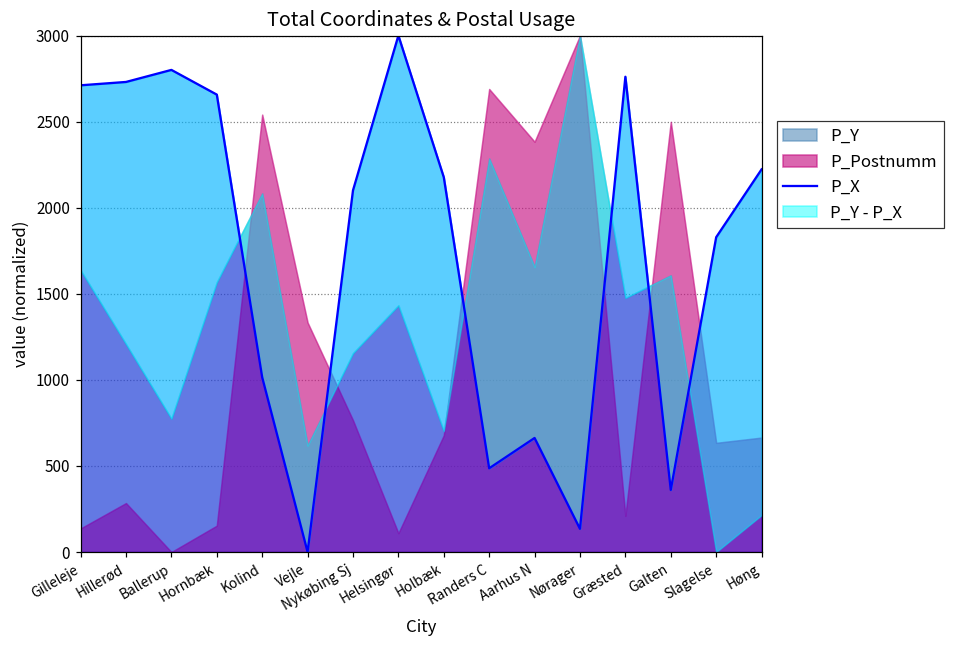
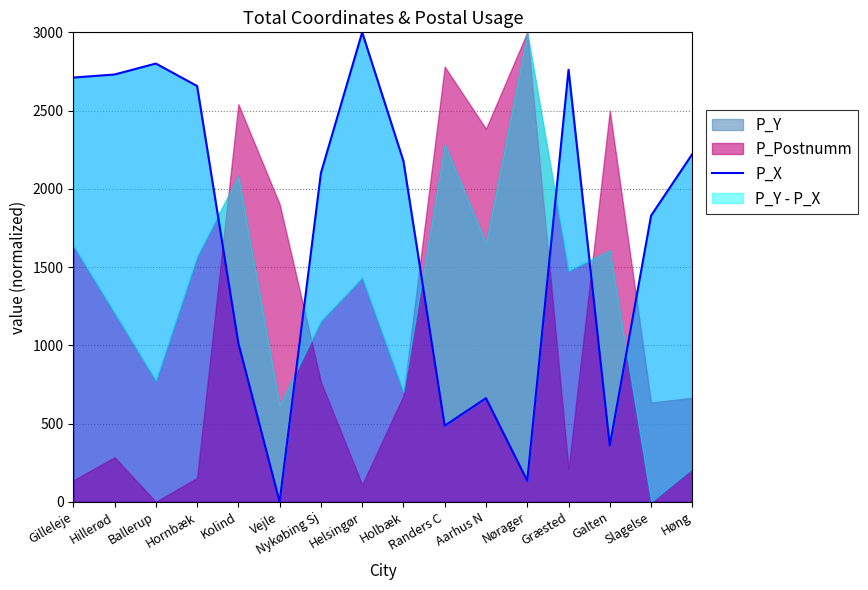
P_Postnumm, Vejle: 1330 -> 1900
P_Postnumm, Randers C: 2690 -> 2780
